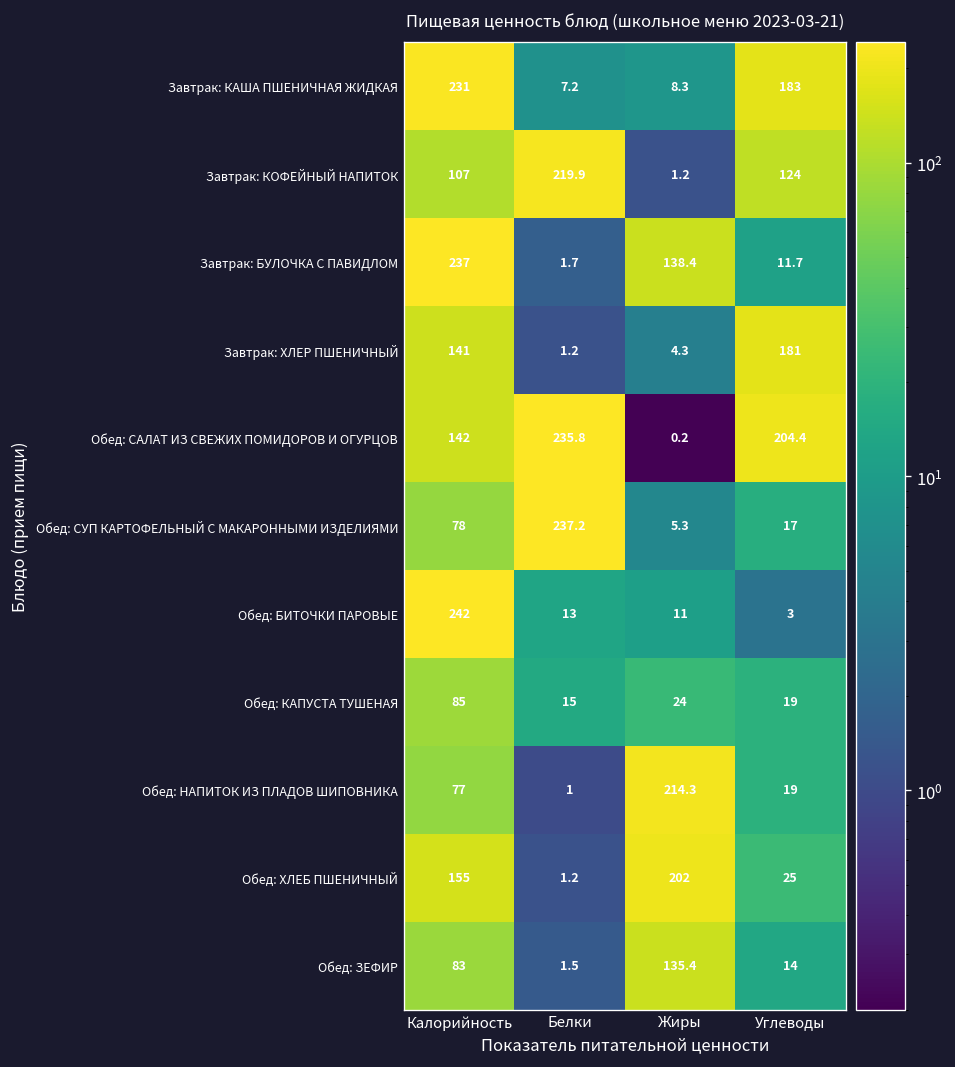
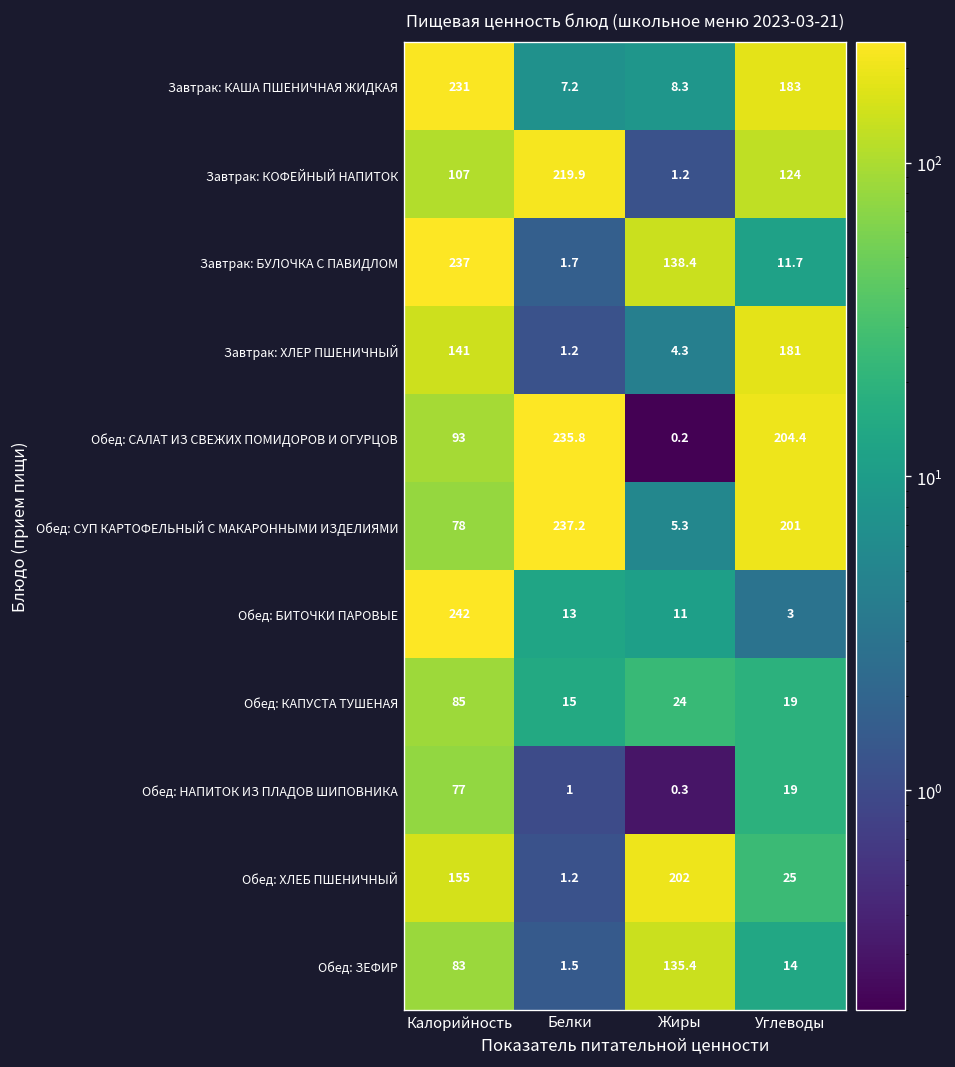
Обед: САЛАТ ИЗ СВЕЖИХ ПОМИДОРОВ И ОГУРЦОВ, Калорийность: 142 -> 93
Обед: СУП КАРТОФЕЛЬНЫЙ С МАКАРОННЫМИ ИЗДЕЛИЯМИ, Углеводы: 17 -> 201
Обед: НАПИТОК ИЗ ПЛАДОВ ШИПОВНИКА, Жиры: 214.3 -> 0.3
